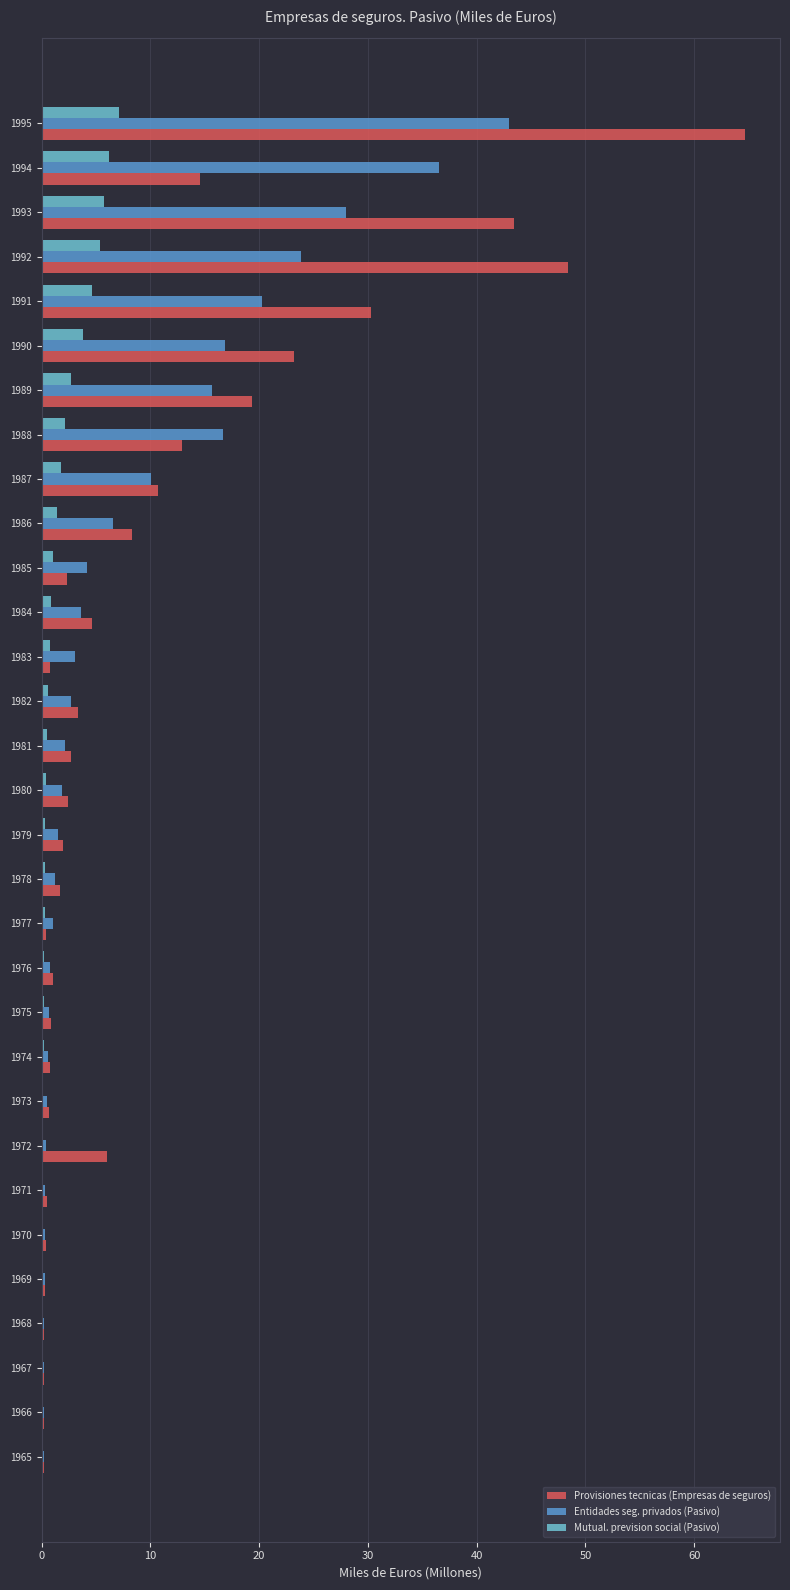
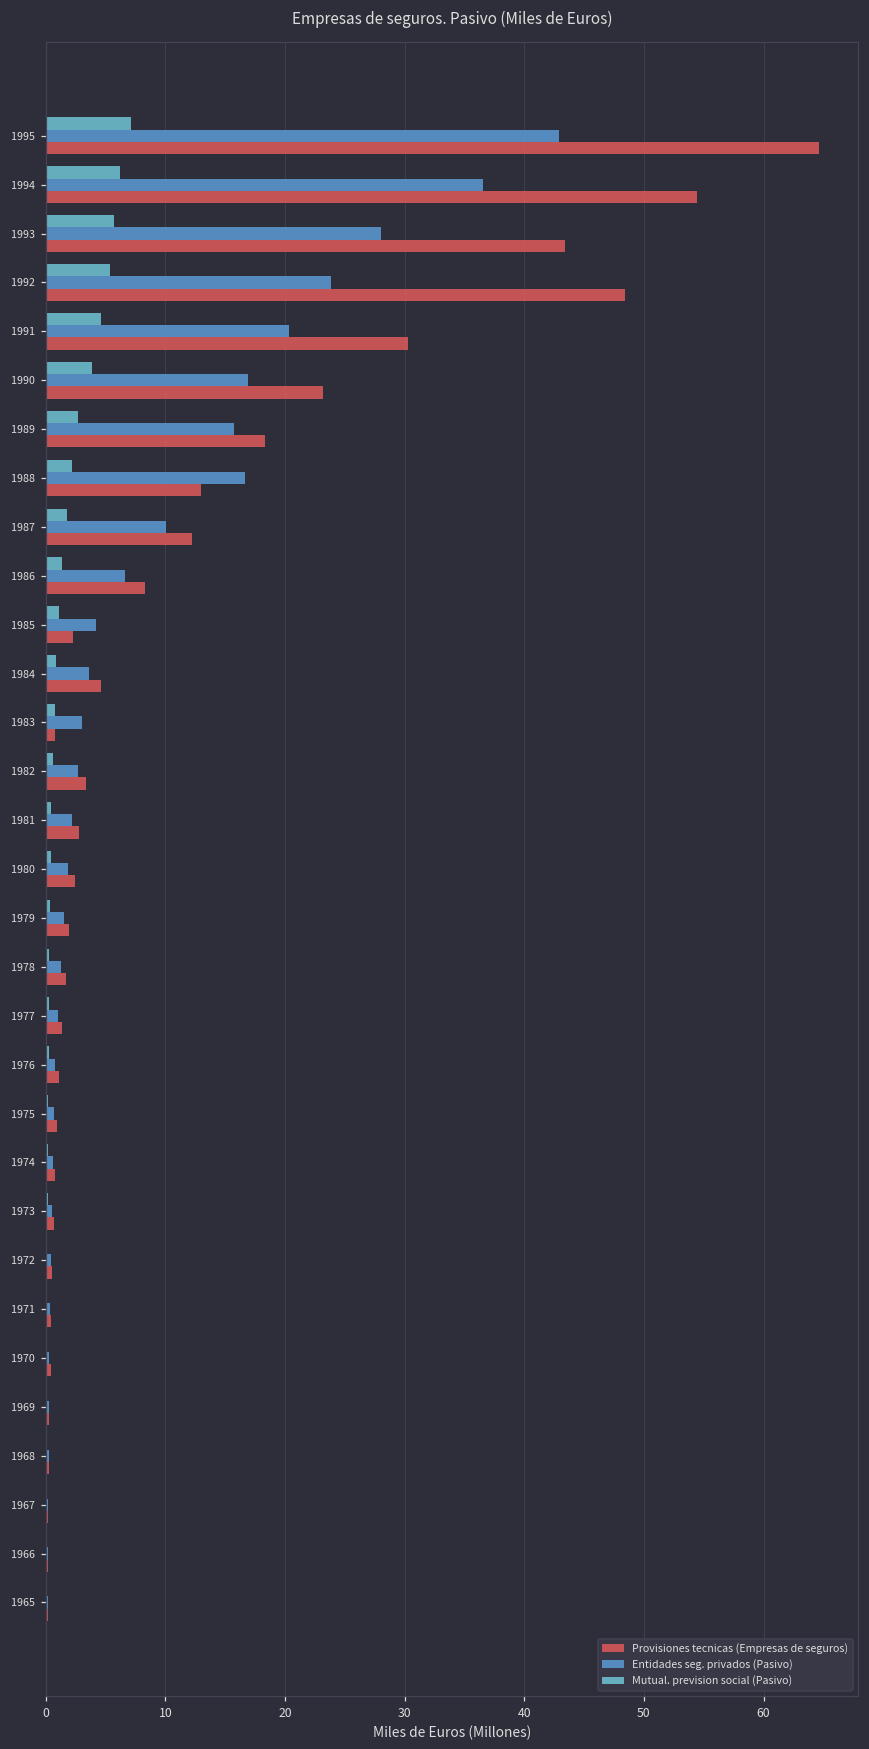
Provisiones tecnicas (Empresas de seguros), 1994: 14.6 -> 54.5
Provisiones tecnicas (Empresas de seguros), 1989: 19.4 -> 18.3
Provisiones tecnicas (Empresas de seguros), 1987: 10.7 -> 12.2
Provisiones tecnicas (Empresas de seguros), 1977: 0.4 -> 1.4
Provisiones tecnicas (Empresas de seguros), 1972: 6.0 -> 0.5
